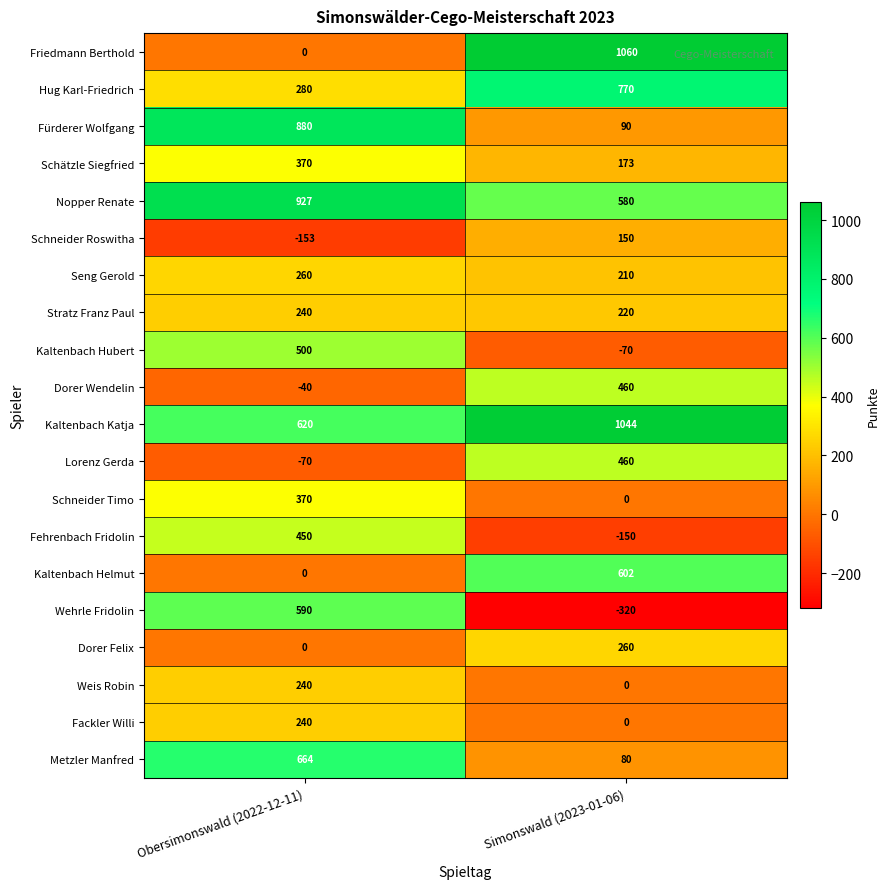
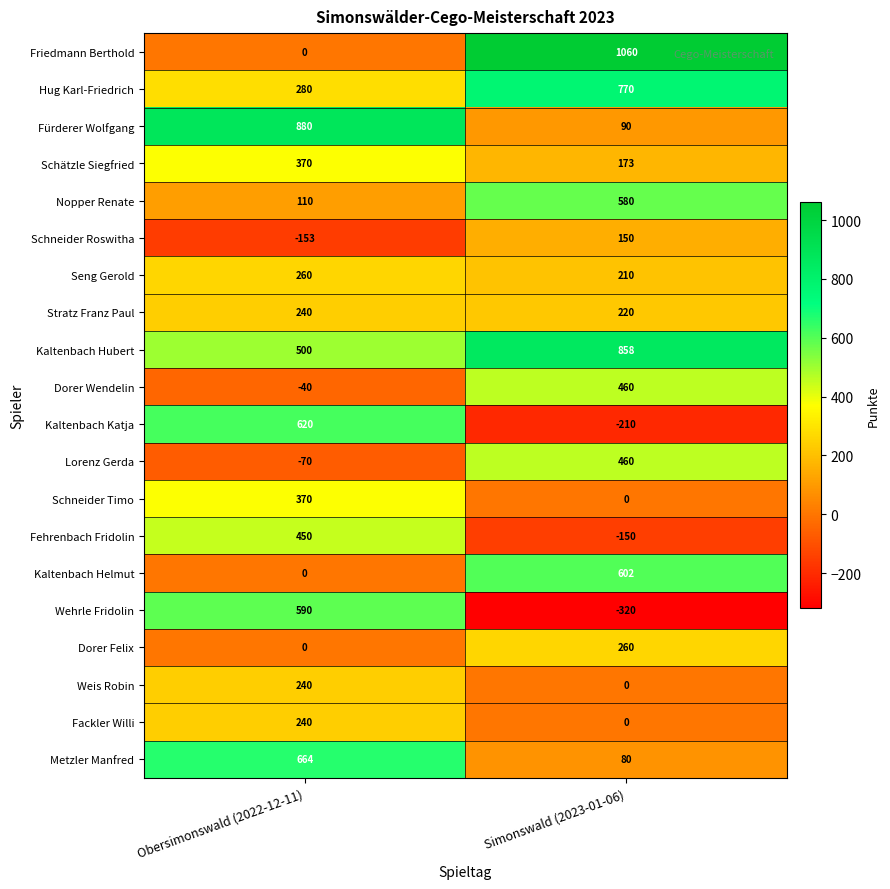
Nopper Renate, Obersimonswald (2022-12-11): 927 -> 110
Kaltenbach Hubert, Simonswald (2023-01-06): -70 -> 858
Kaltenbach Katja, Simonswald (2023-01-06): 1044 -> -210
